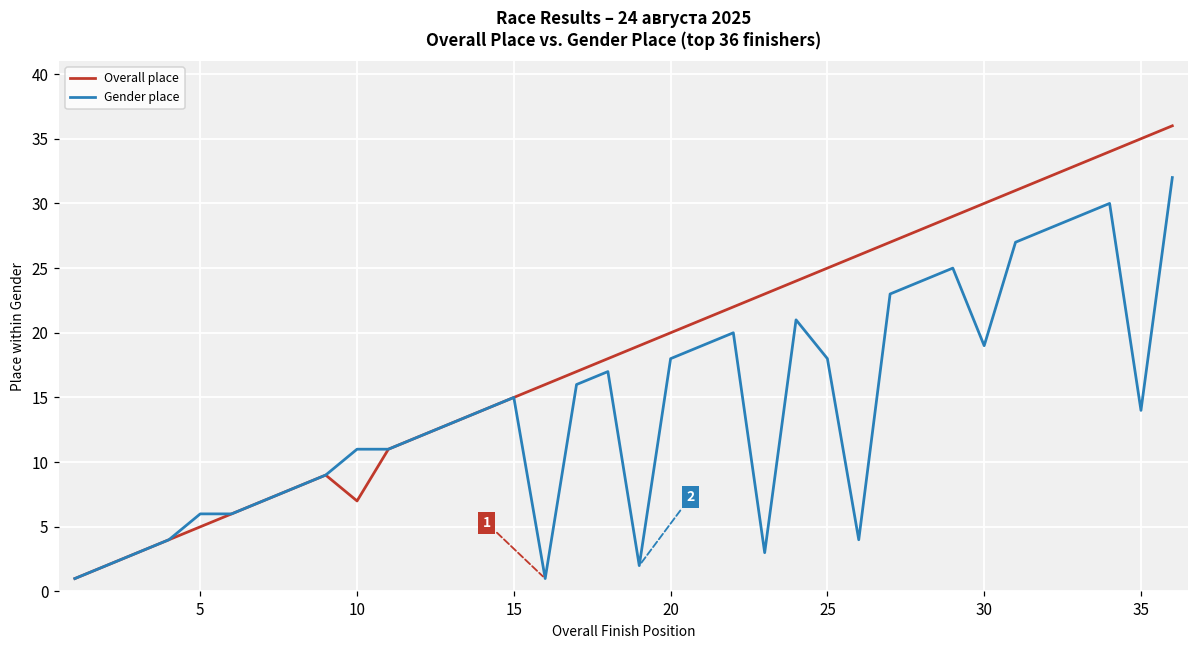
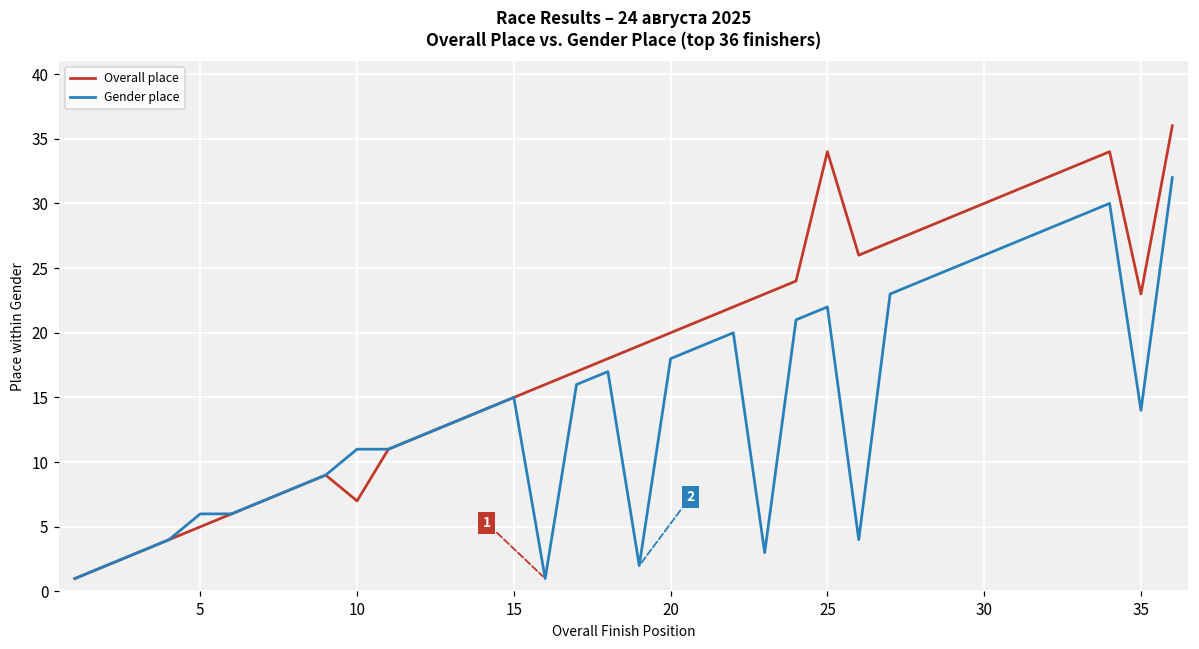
Overall place, 25: 25 -> 34
Gender place, 25: 18 -> 22
Gender place, 30: 19 -> 26
Overall place, 35: 35 -> 23
